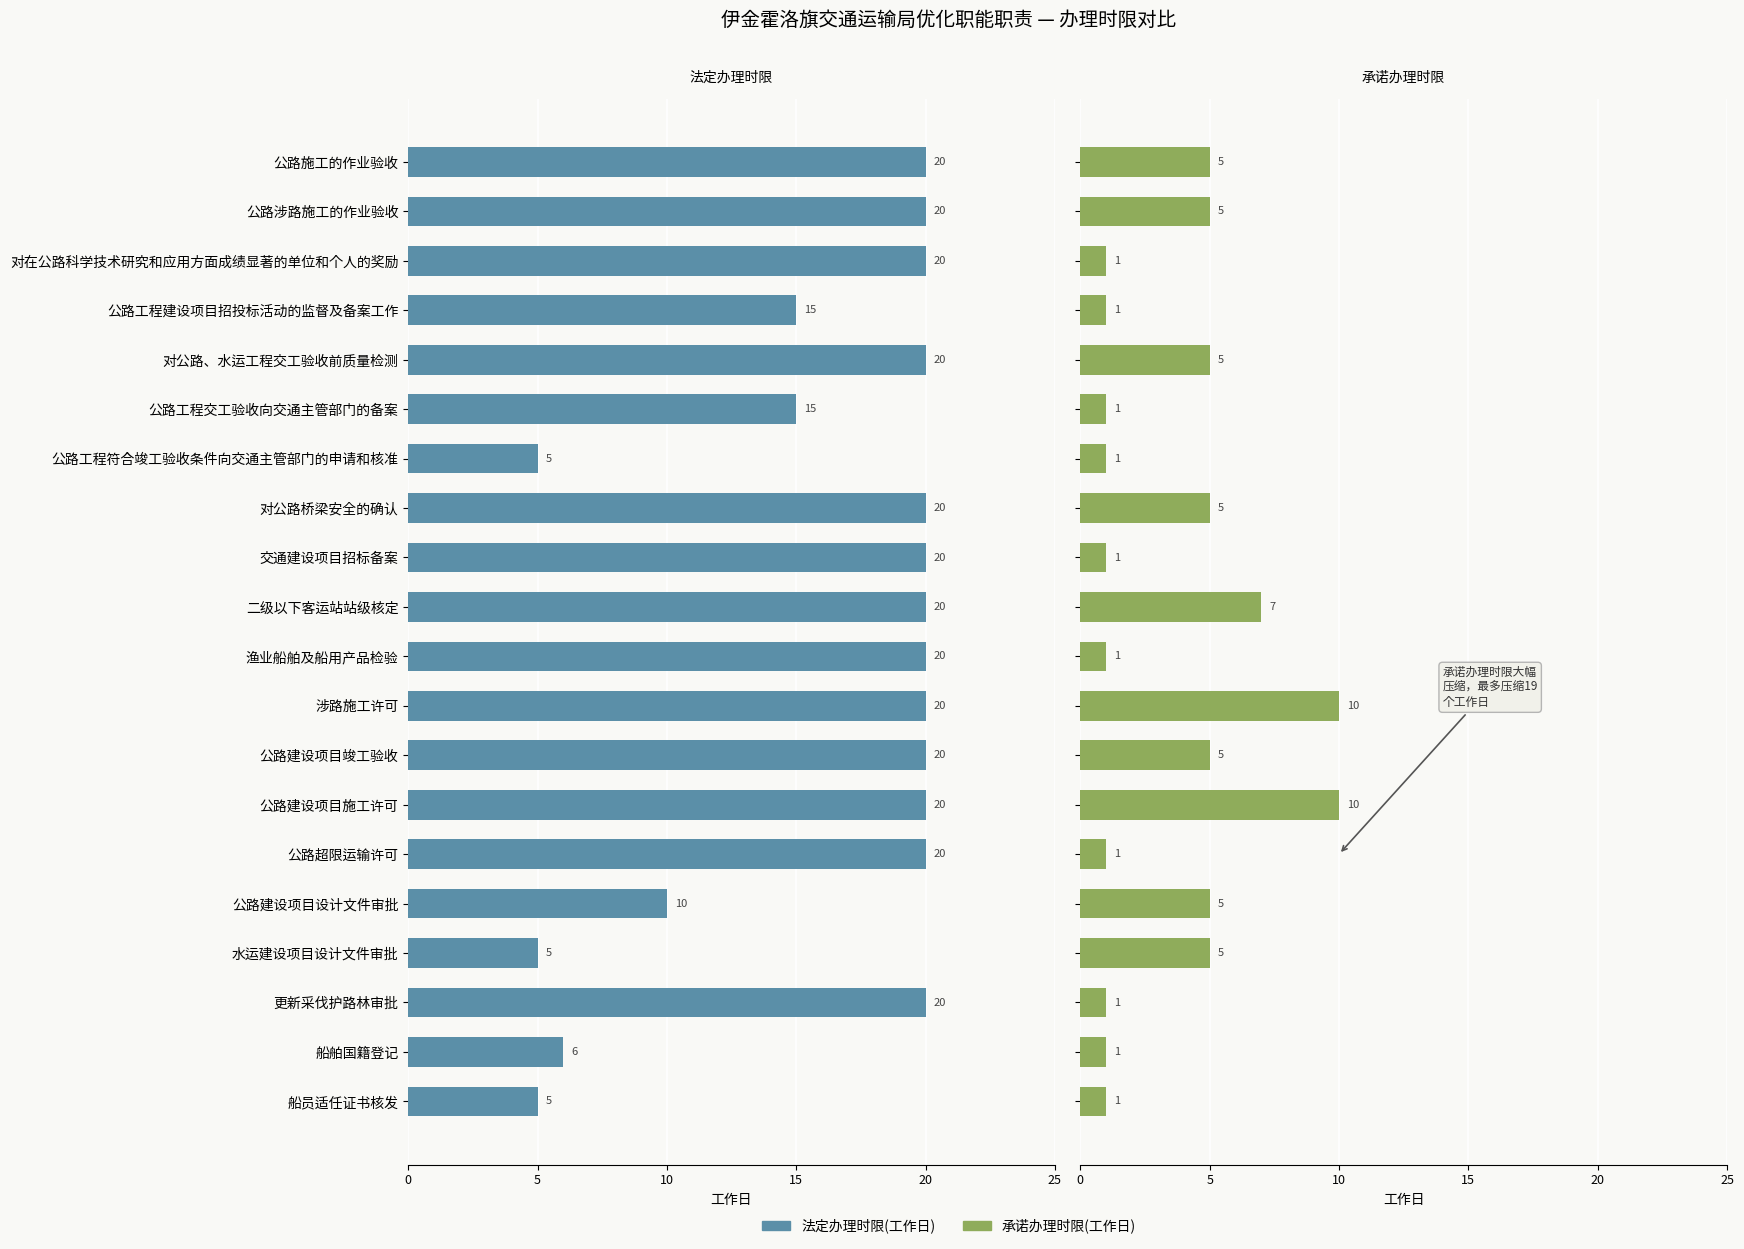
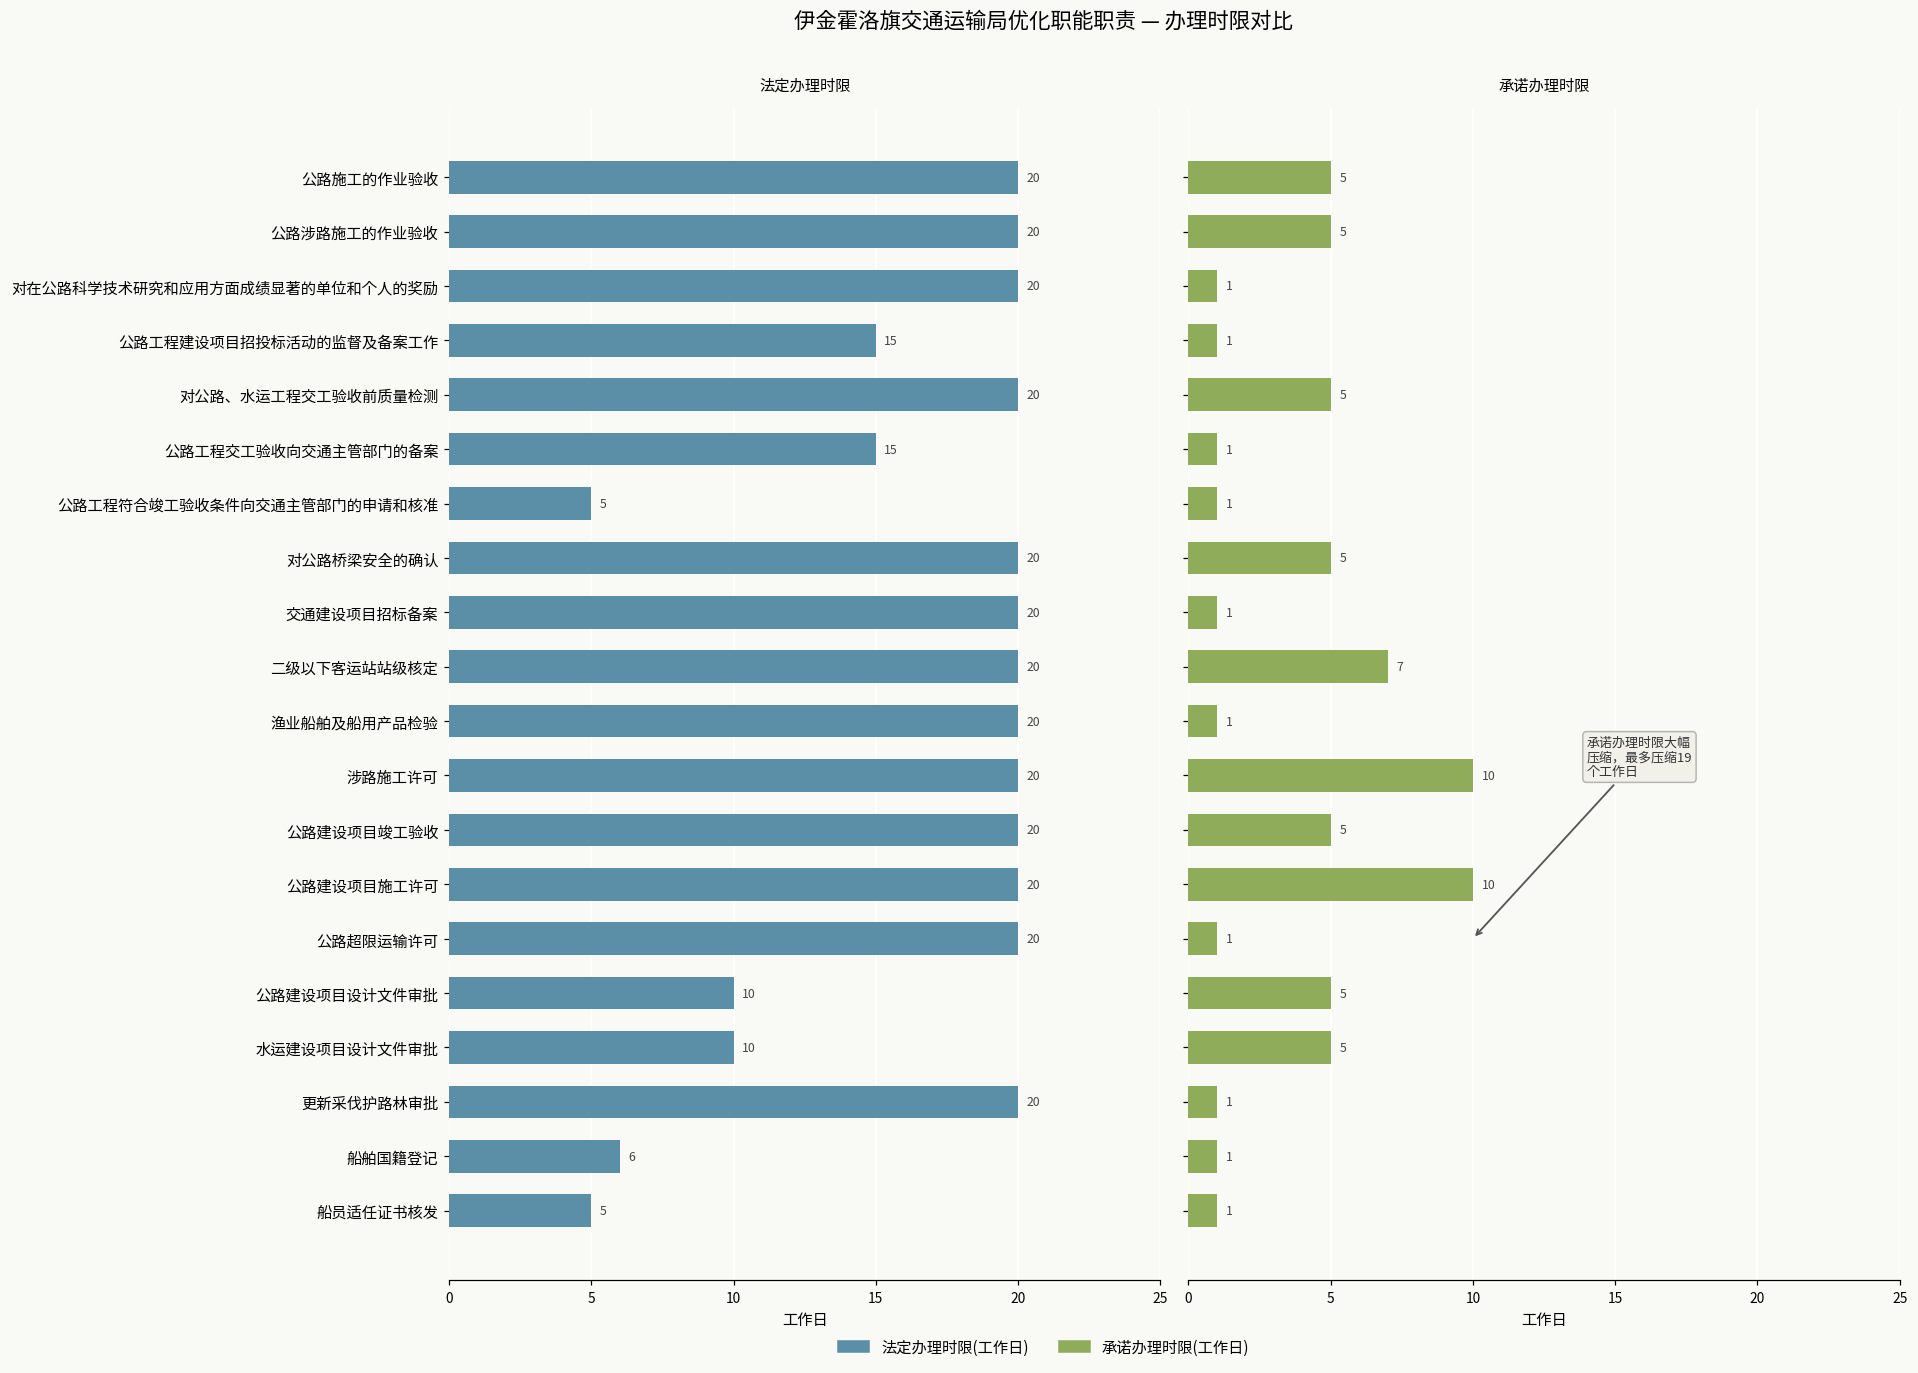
法定办理时限, 水运建设项目设计文件审批: 5 -> 10
